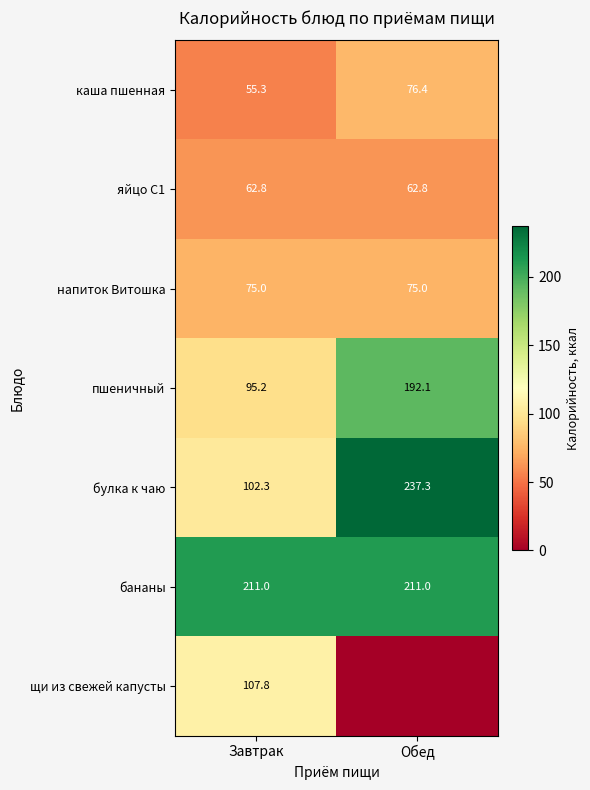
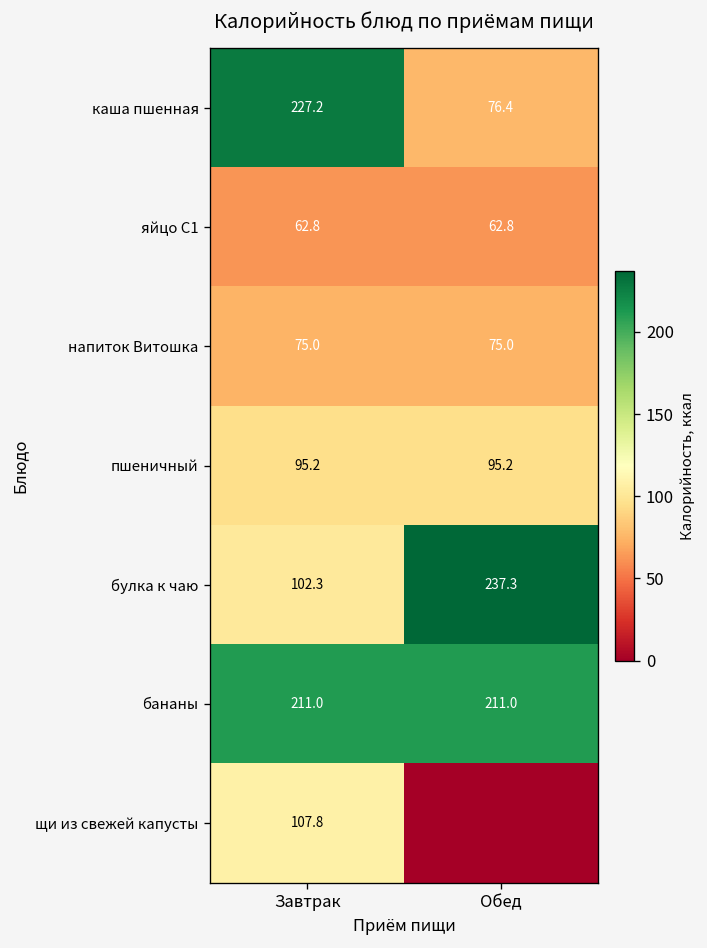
каша пшенная, Завтрак: 55.3 -> 227.2
пшеничный, Обед: 192.1 -> 95.2
